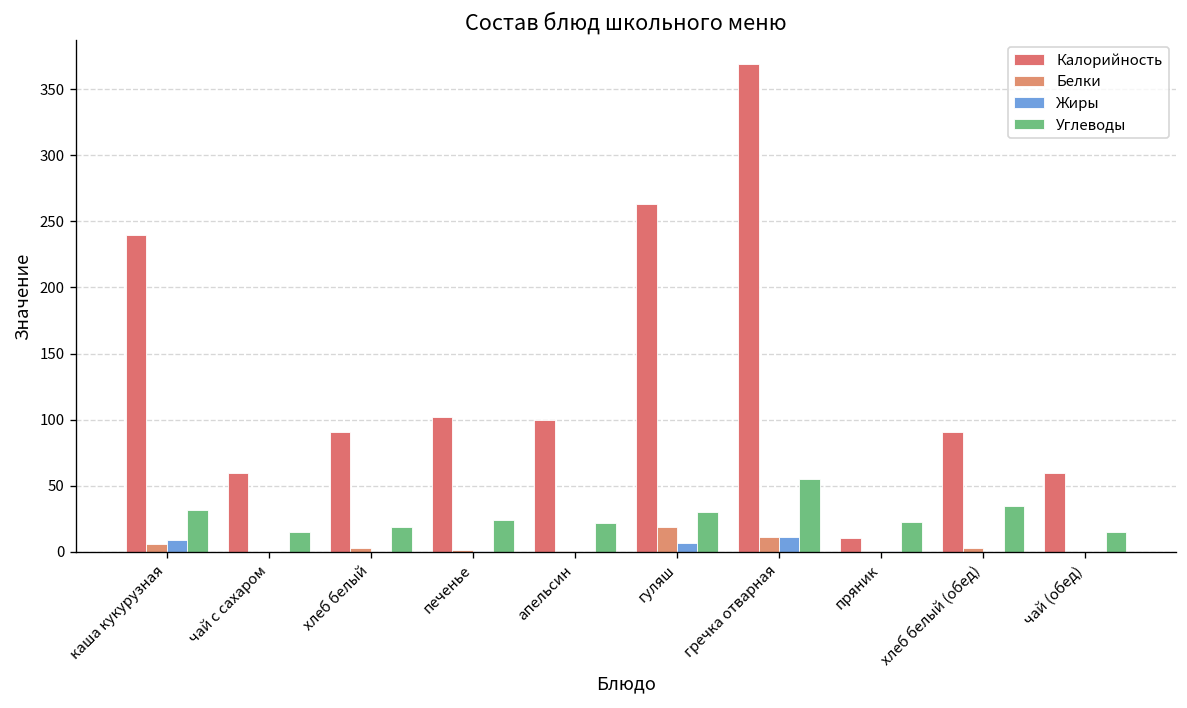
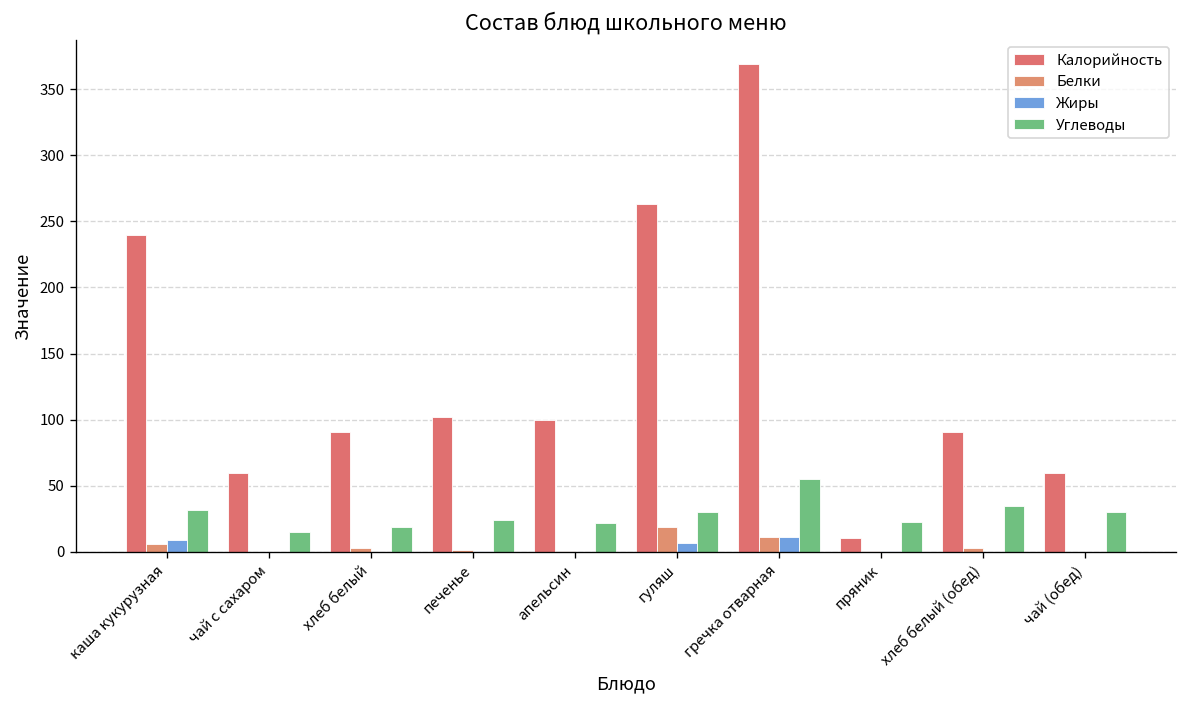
Углеводы, чай (обед): 15 -> 30
